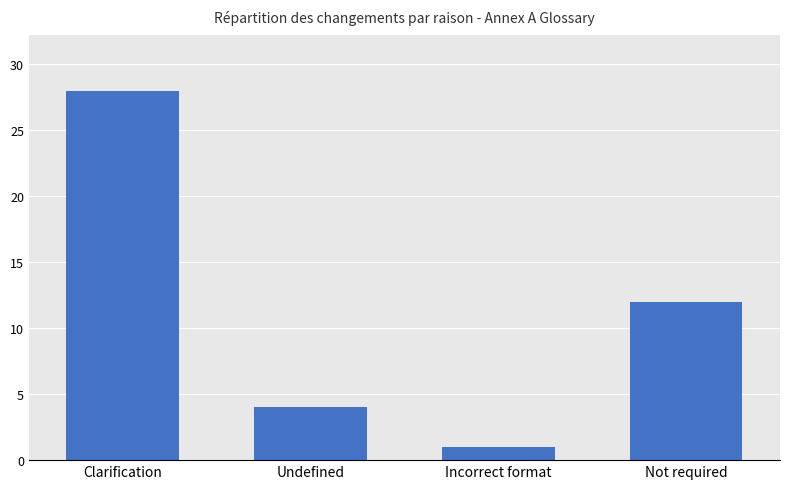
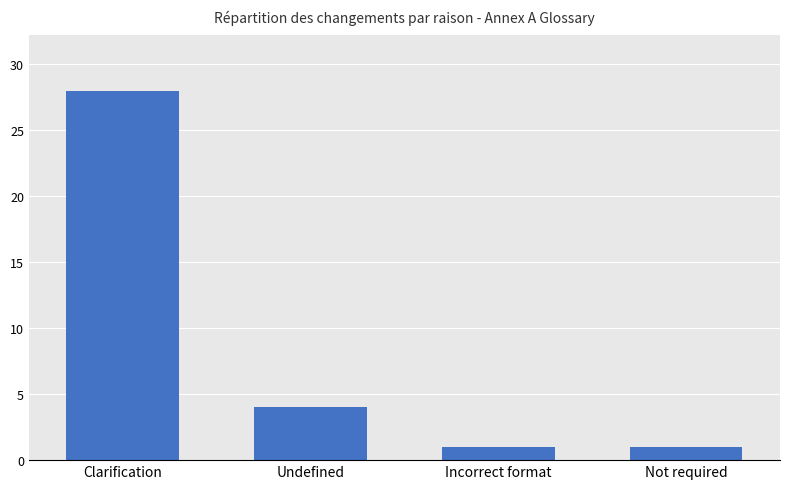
Not required: 12 -> 1
